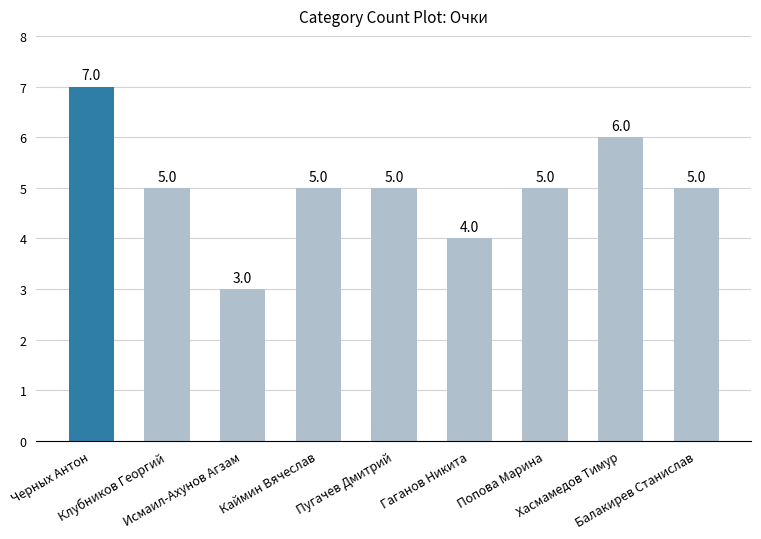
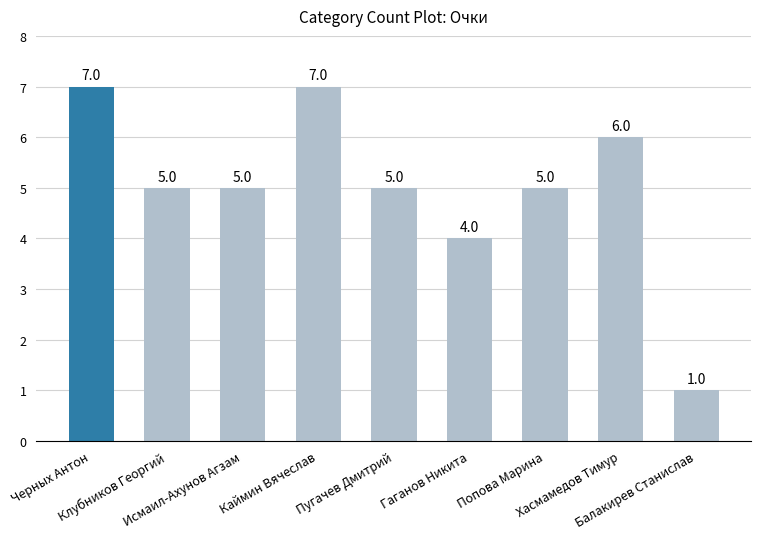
Исмаил-Ахунов Агзам: 3.0 -> 5.0
Каймин Вячеслав: 5.0 -> 7.0
Балакирев Станислав: 5.0 -> 1.0
